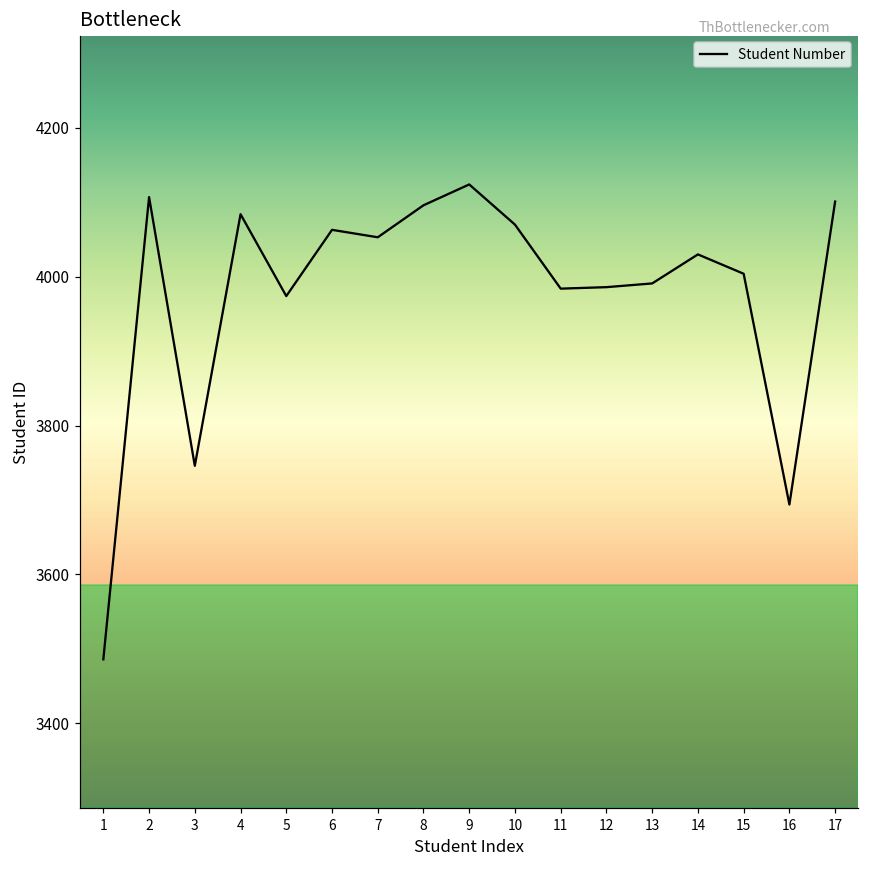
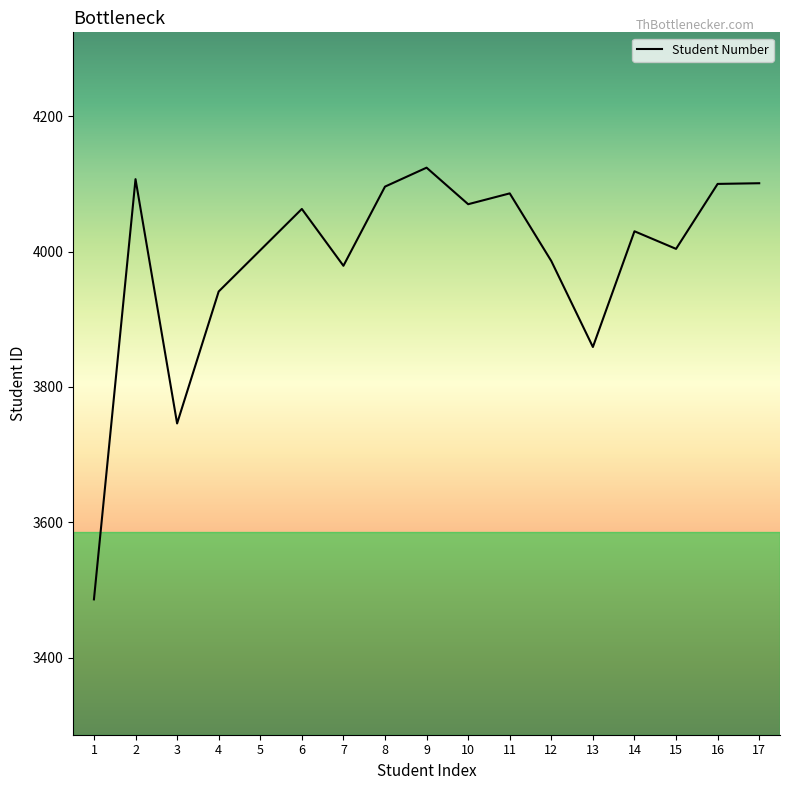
4: 4080 -> 3940
5: 3970 -> 4000
7: 4050 -> 3980
11: 3980 -> 4090
13: 3990 -> 3860
16: 3690 -> 4100
